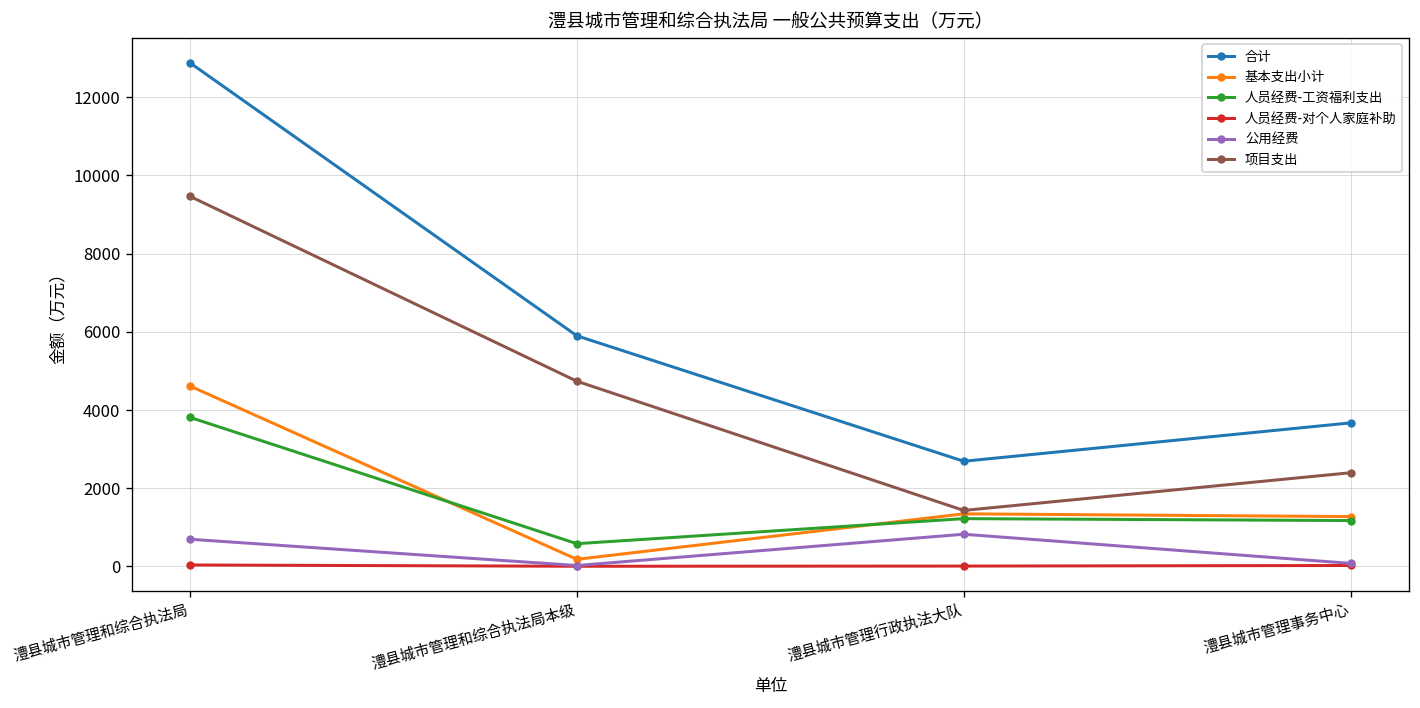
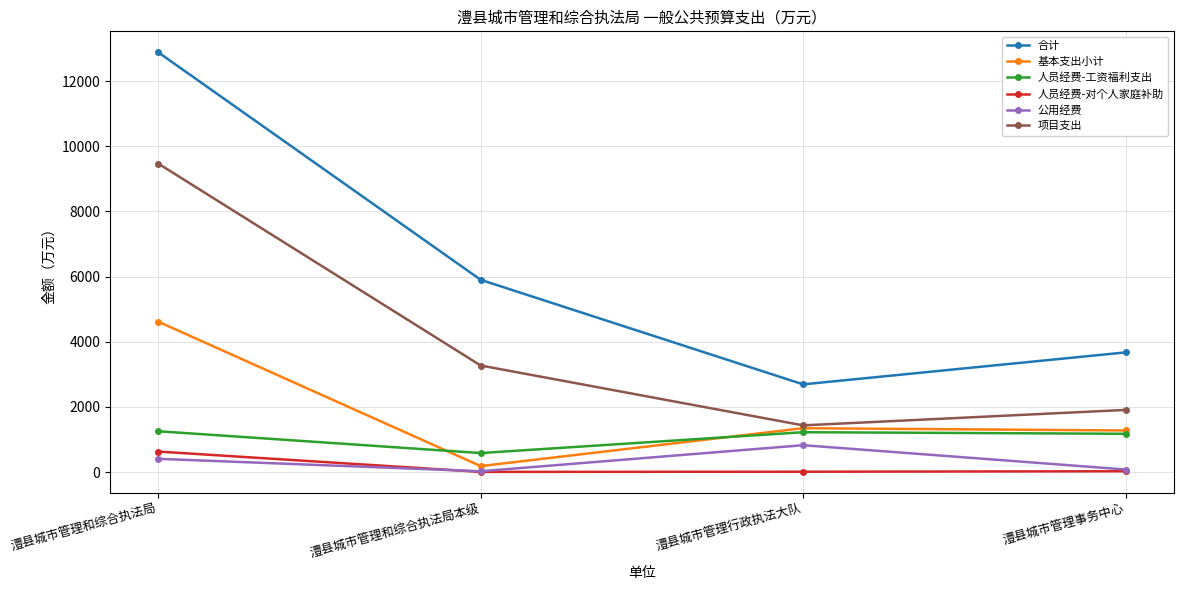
人员经费-工资福利支出, 澧县城市管理和综合执法局: 3800 -> 1300
人员经费-对个人家庭补助, 澧县城市管理和综合执法局: 0 -> 600
公用经费, 澧县城市管理和综合执法局: 700 -> 400
项目支出, 澧县城市管理和综合执法局本级: 4700 -> 3300
项目支出, 澧县城市管理事务中心: 2400 -> 1900
